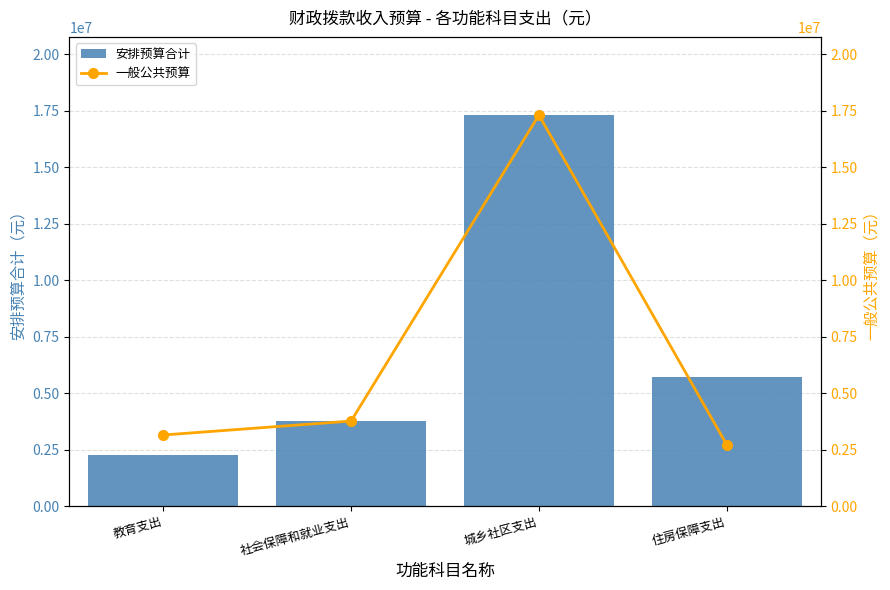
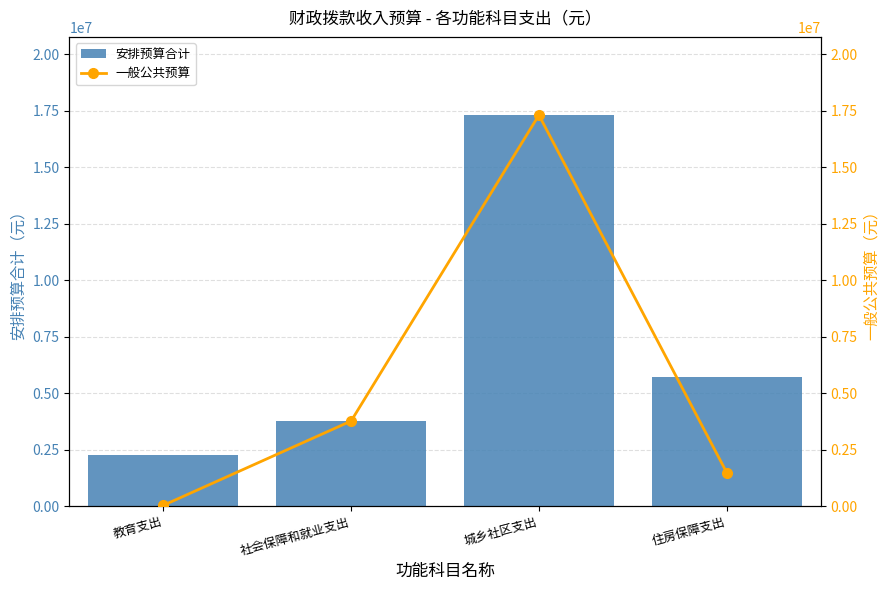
一般公共预算, 教育支出: 3100000 -> 0
一般公共预算, 住房保障支出: 2700000 -> 1500000
